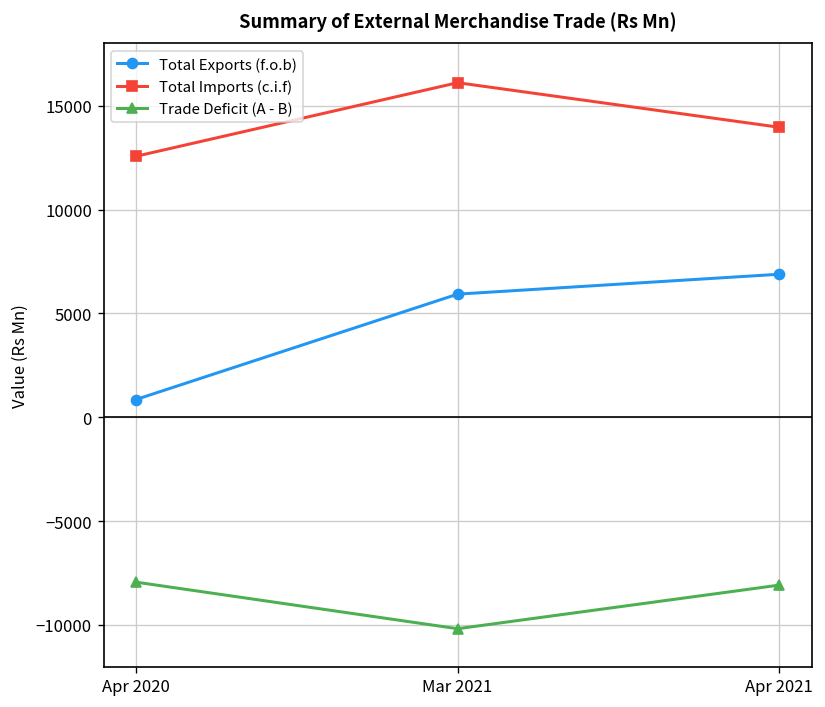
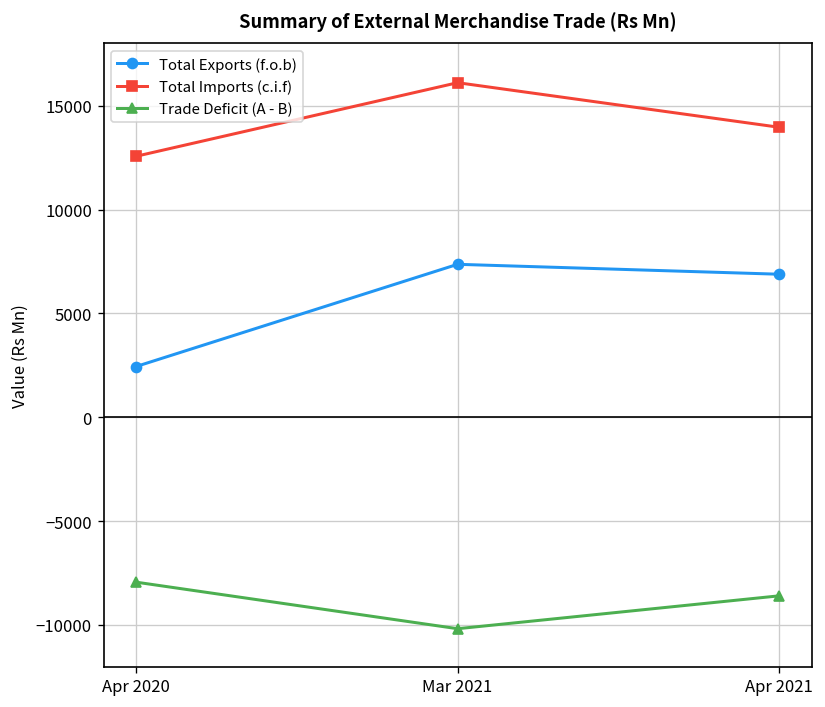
Total Exports (f.o.b), Apr 2020: 900 -> 2400
Total Exports (f.o.b), Mar 2021: 5900 -> 7400
Trade Deficit (A - B), Apr 2021: -8100 -> -8600
